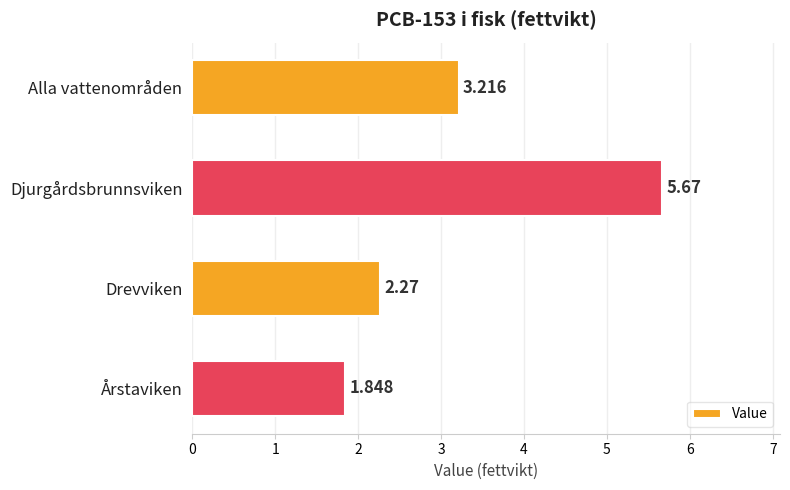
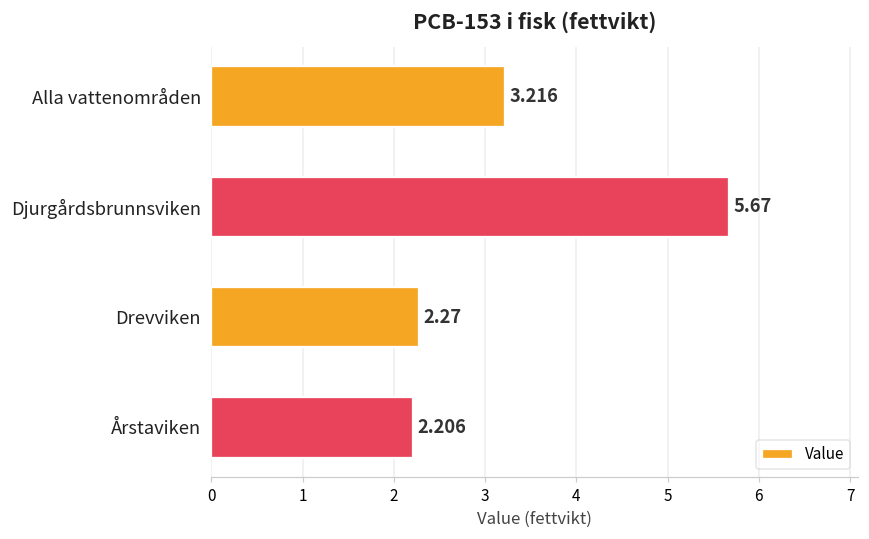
Årstaviken: 1.848 -> 2.206
